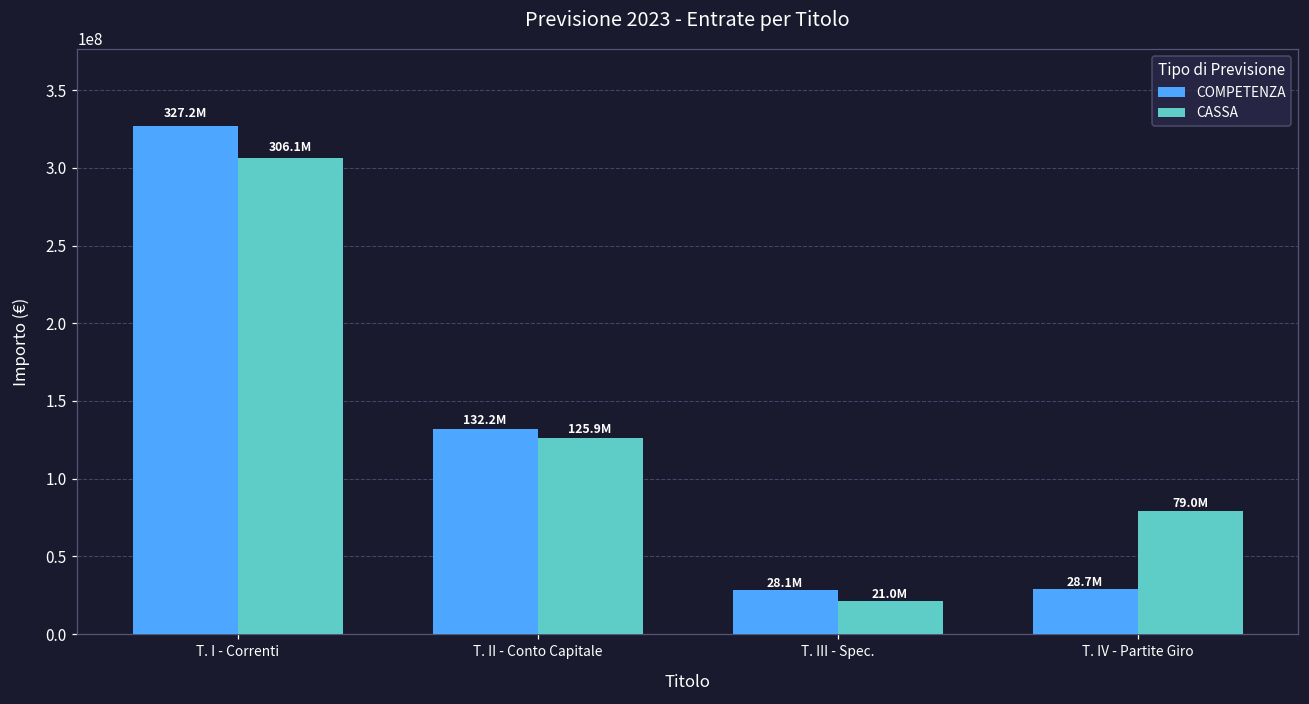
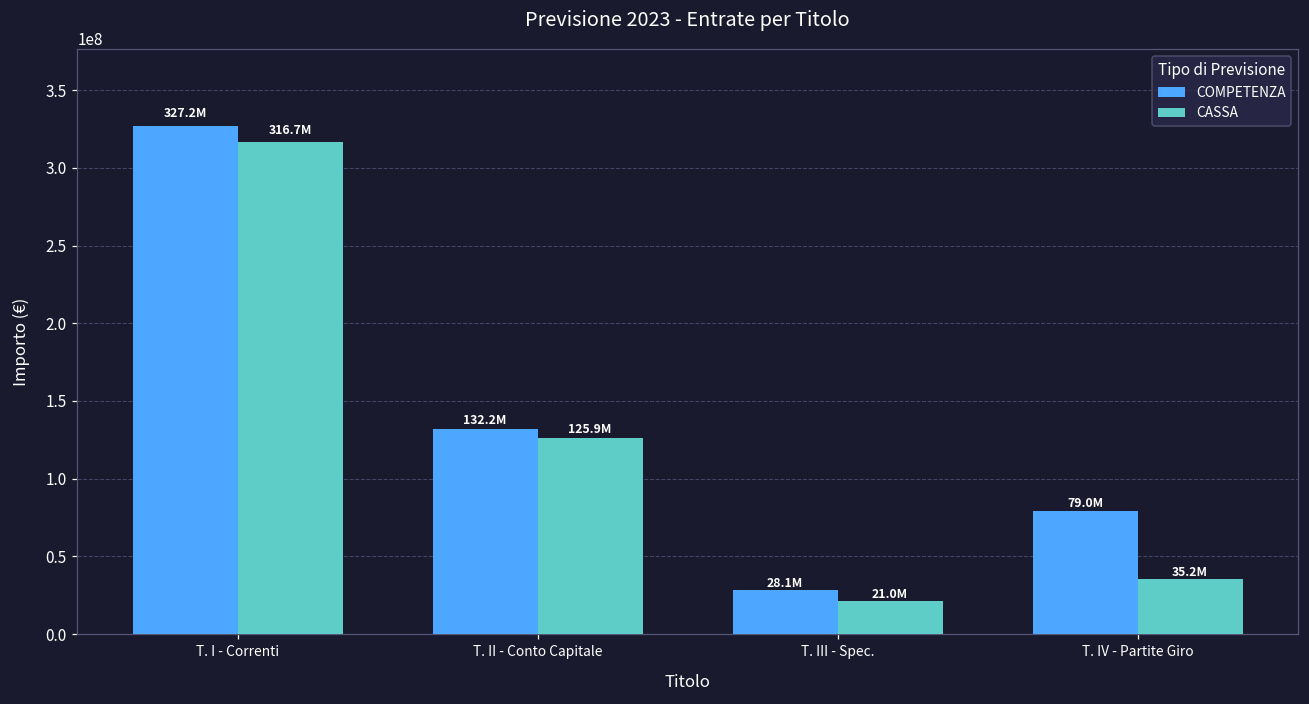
CASSA, T. I - Correnti: 306.1M -> 316.7M
COMPETENZA, T. IV - Partite Giro: 28.7M -> 79.0M
CASSA, T. IV - Partite Giro: 79.0M -> 35.2M
